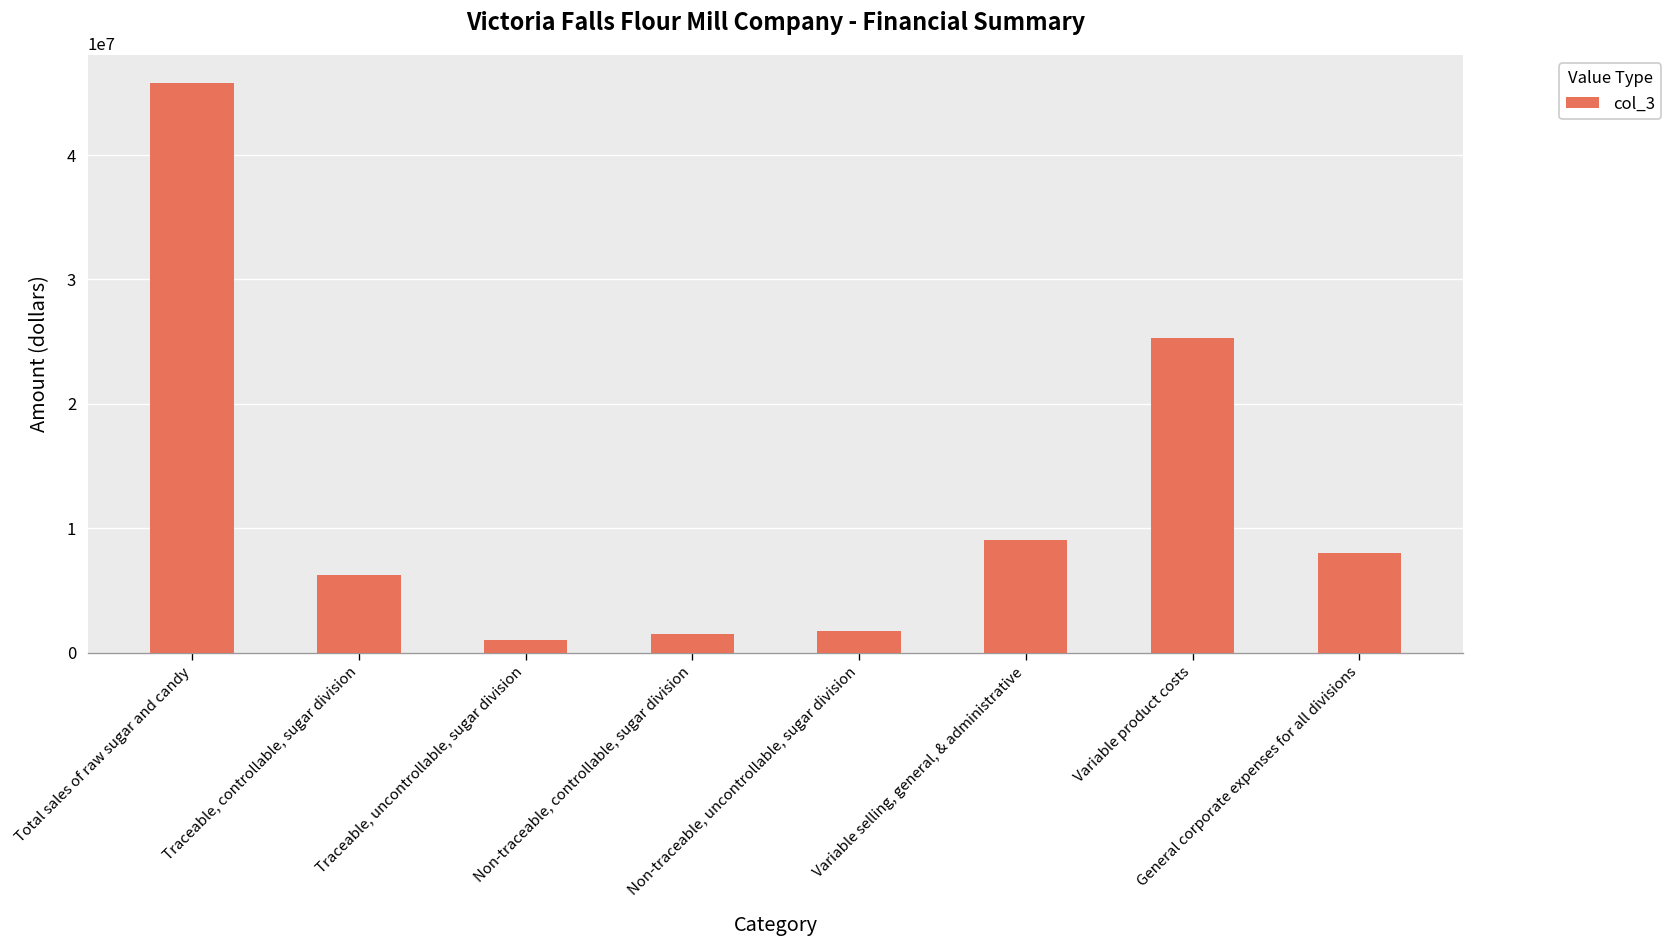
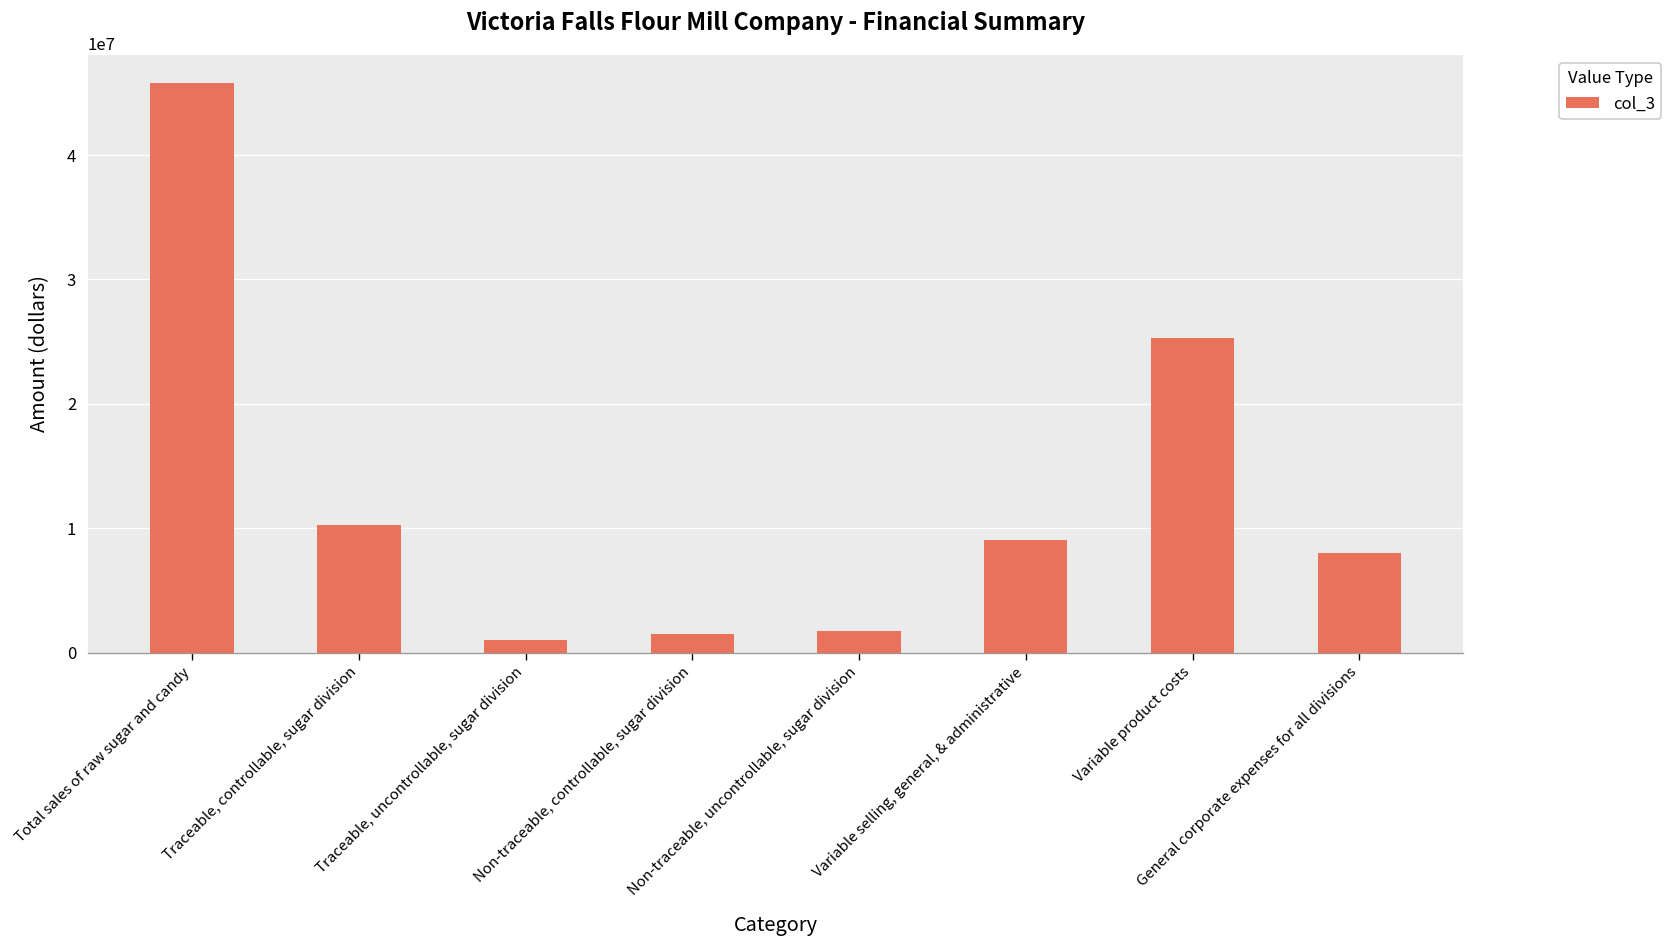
Traceable, controllable, sugar division: 6300000 -> 10300000
